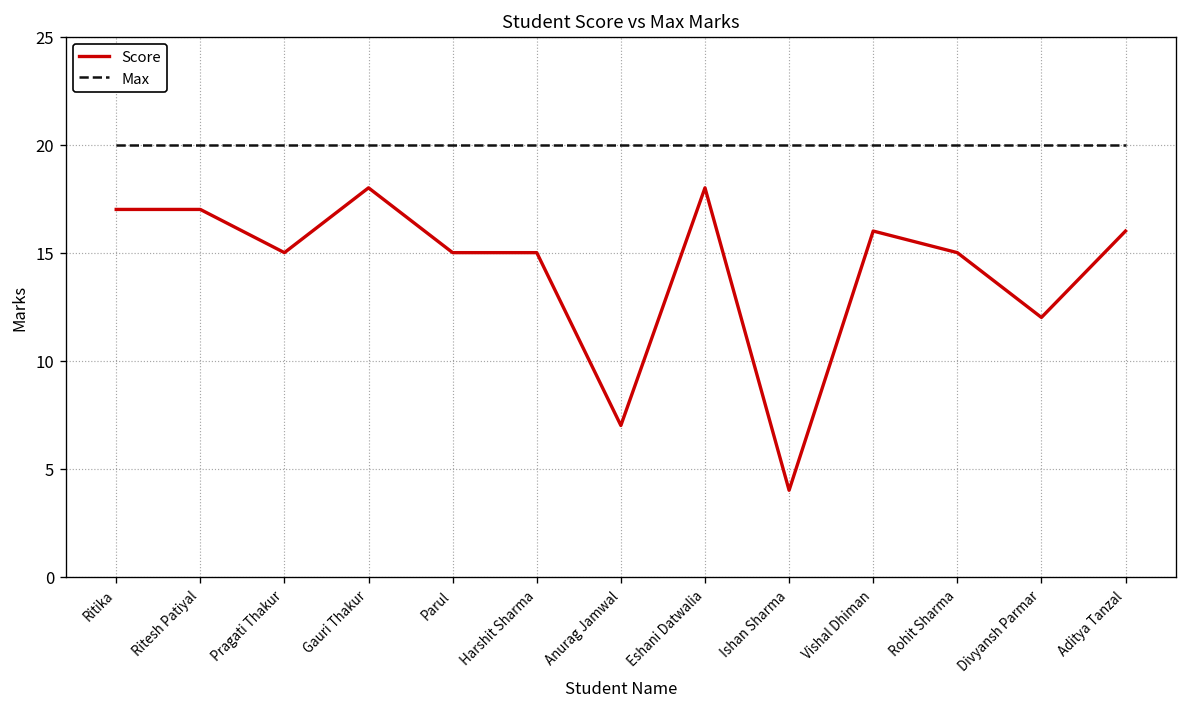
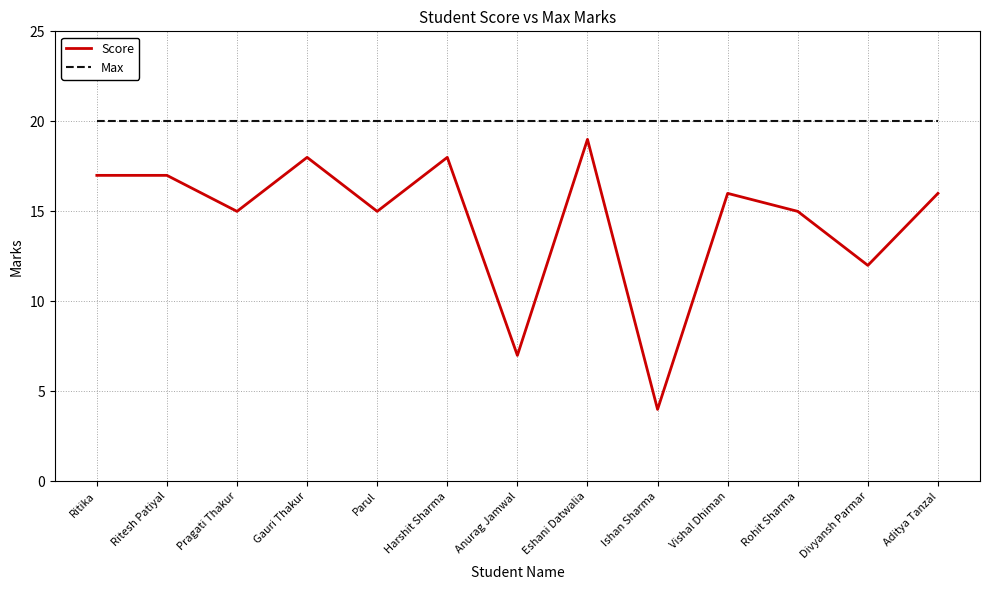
Score, Harshit Sharma: 15 -> 18
Score, Eshani Datwalia: 18 -> 19
